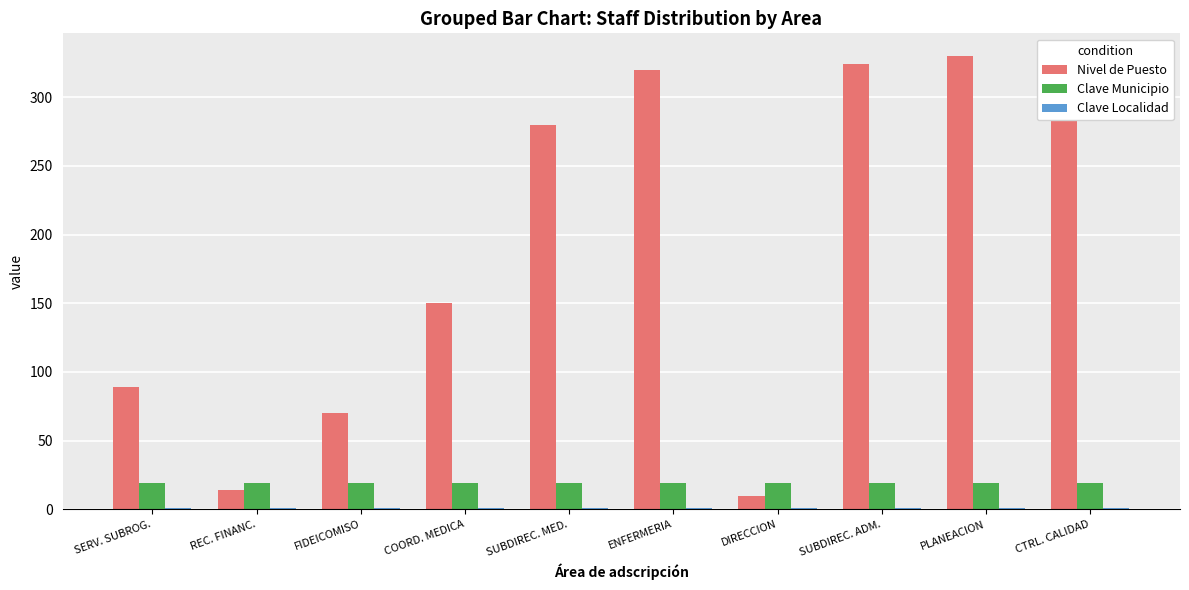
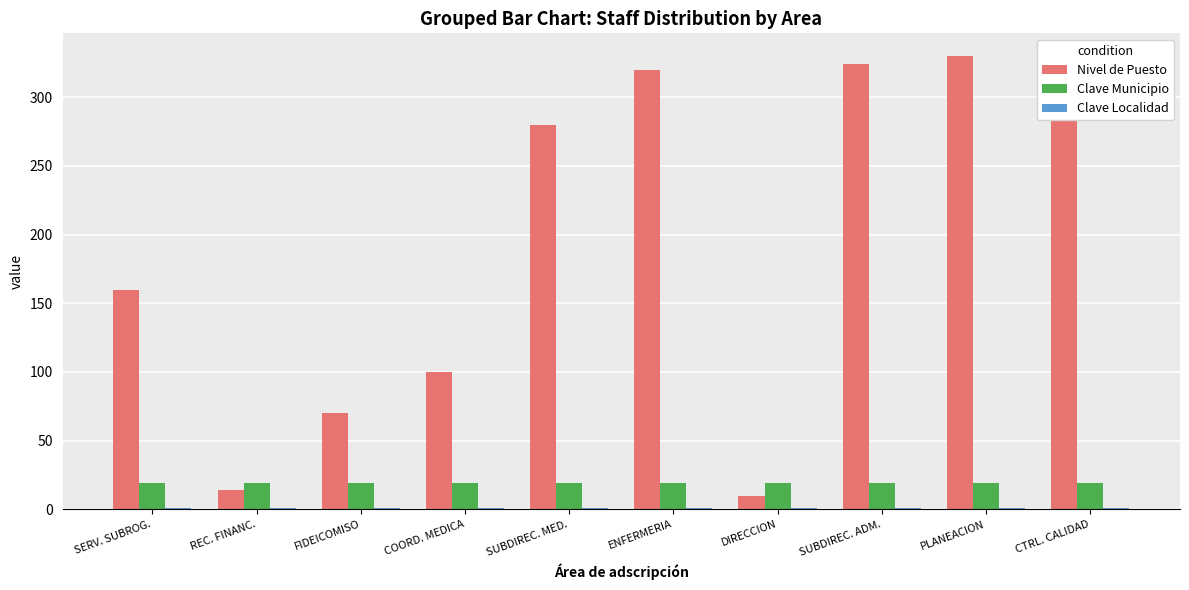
Nivel de Puesto, SERV. SUBROG.: 89 -> 160
Nivel de Puesto, COORD. MEDICA: 150 -> 100
